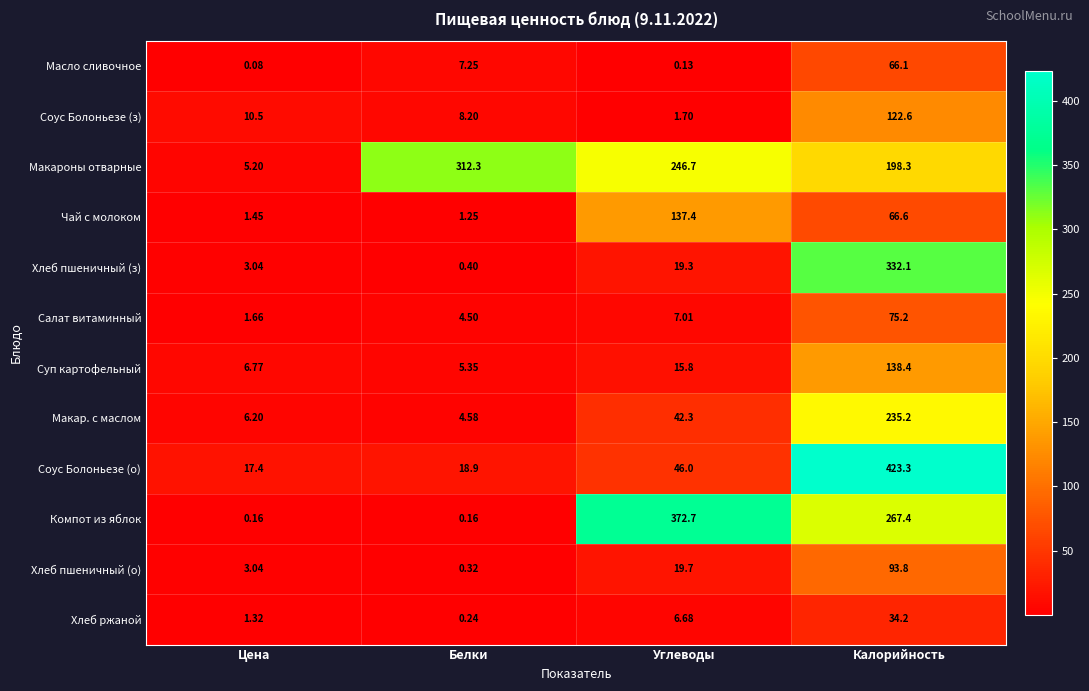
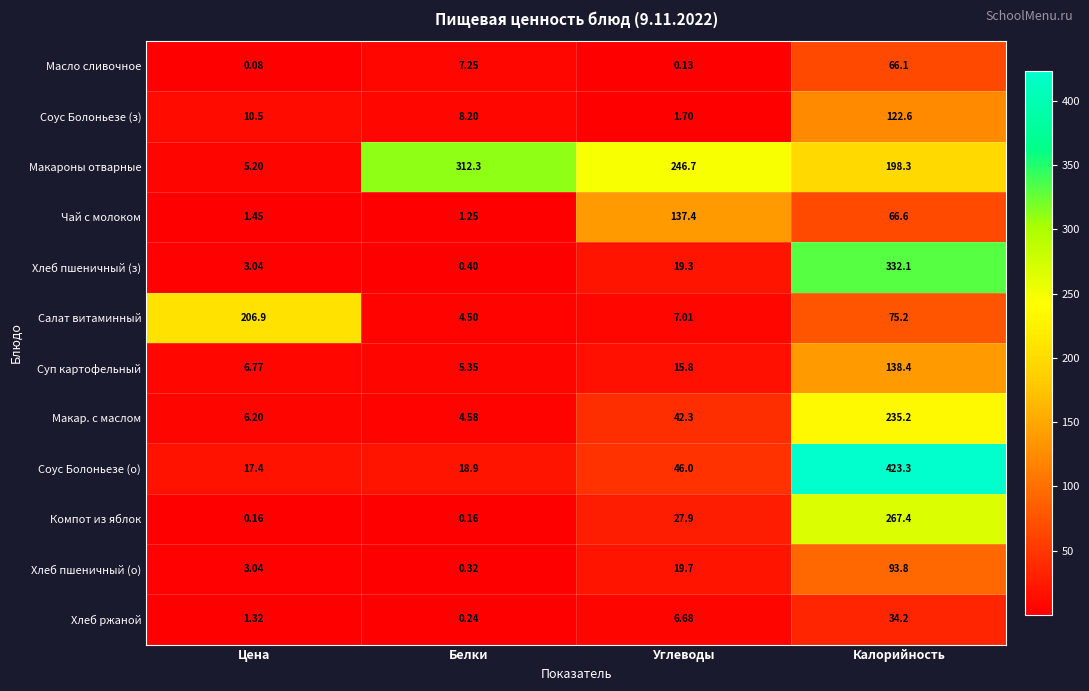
Салат витаминный, Цена: 1.66 -> 206.9
Компот из яблок, Углеводы: 372.7 -> 27.9
